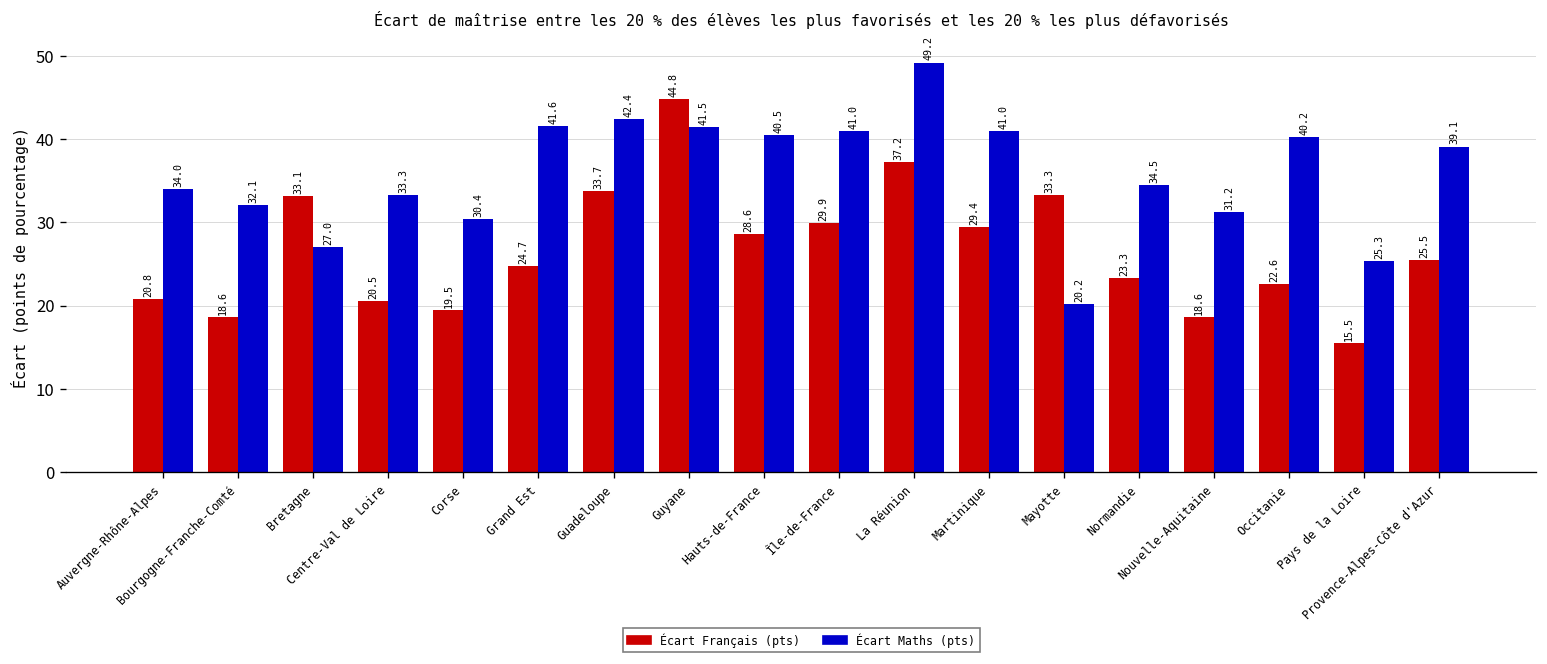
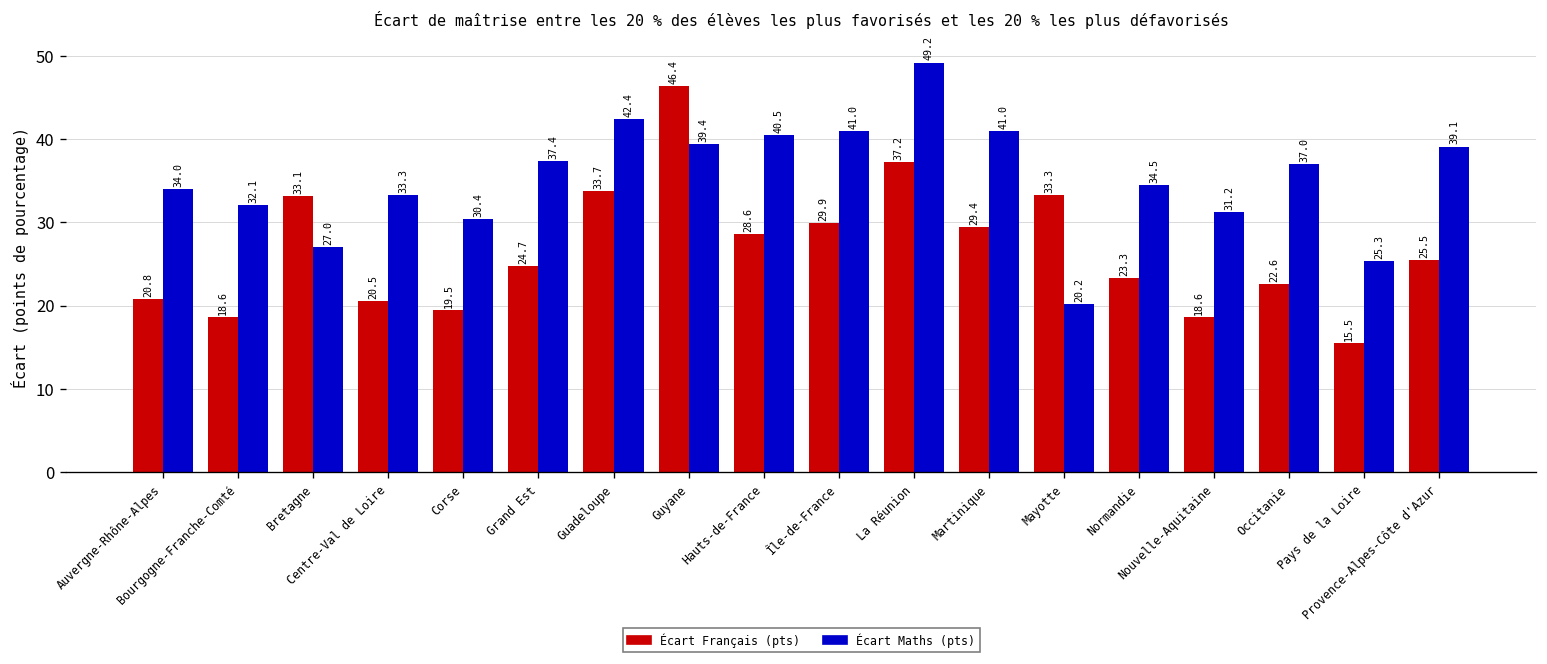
Écart Maths (pts), Grand Est: 41.6 -> 37.4
Écart Français (pts), Guyane: 44.8 -> 46.4
Écart Maths (pts), Guyane: 41.5 -> 39.4
Écart Maths (pts), Occitanie: 40.2 -> 37.0
